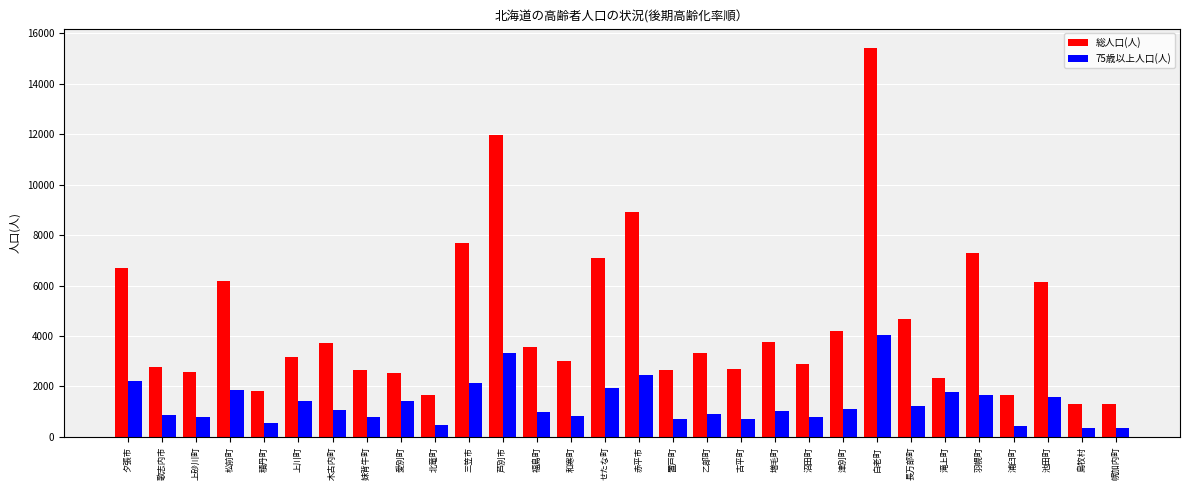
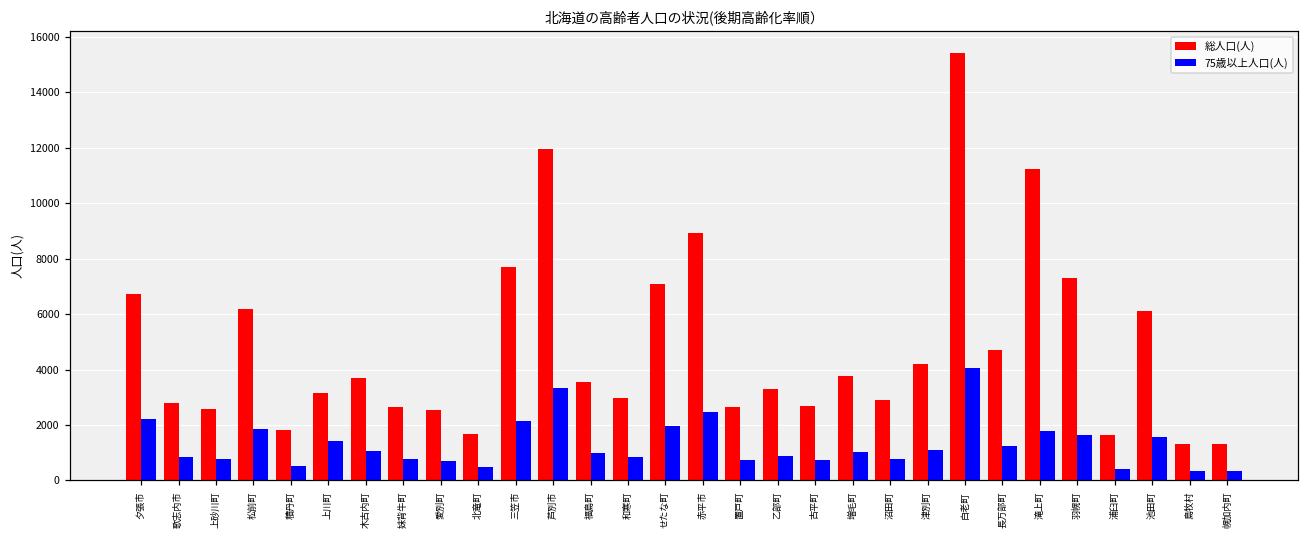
75歳以上人口(人), 愛別町: 1400 -> 700
総人口(人), 滝上町: 2300 -> 11200
